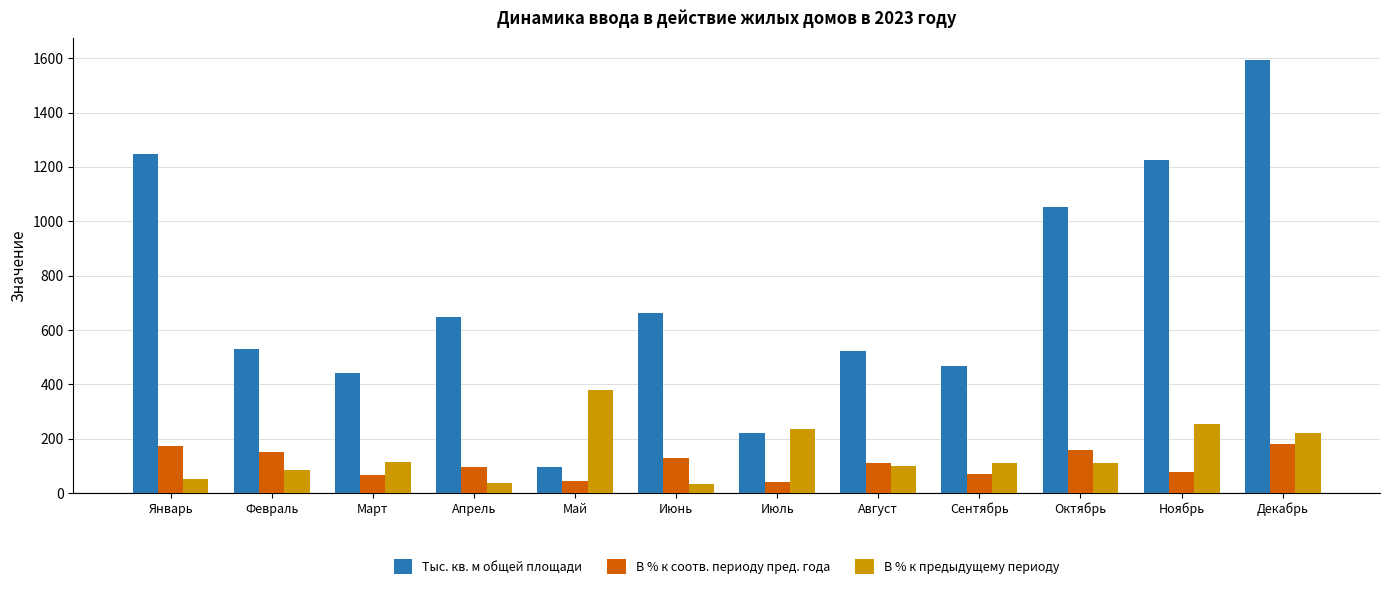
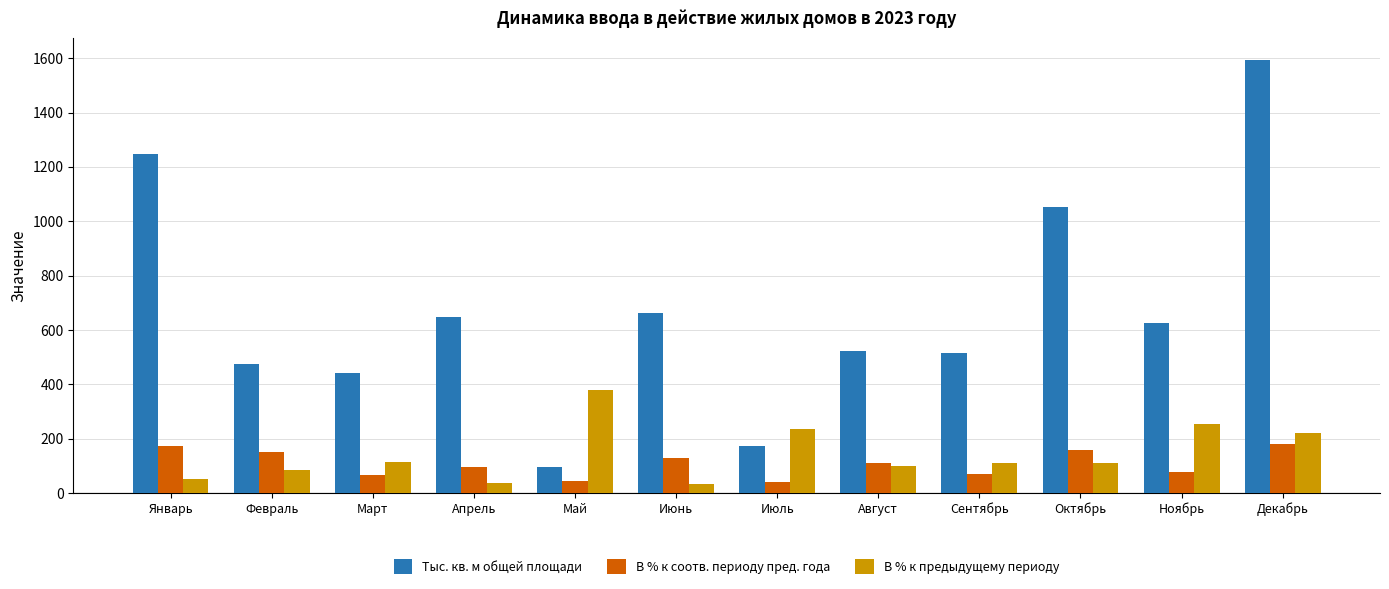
Тыс. кв. м общей площади, Февраль: 530 -> 470
Тыс. кв. м общей площади, Июль: 220 -> 170
Тыс. кв. м общей площади, Сентябрь: 470 -> 520
Тыс. кв. м общей площади, Ноябрь: 1220 -> 630
